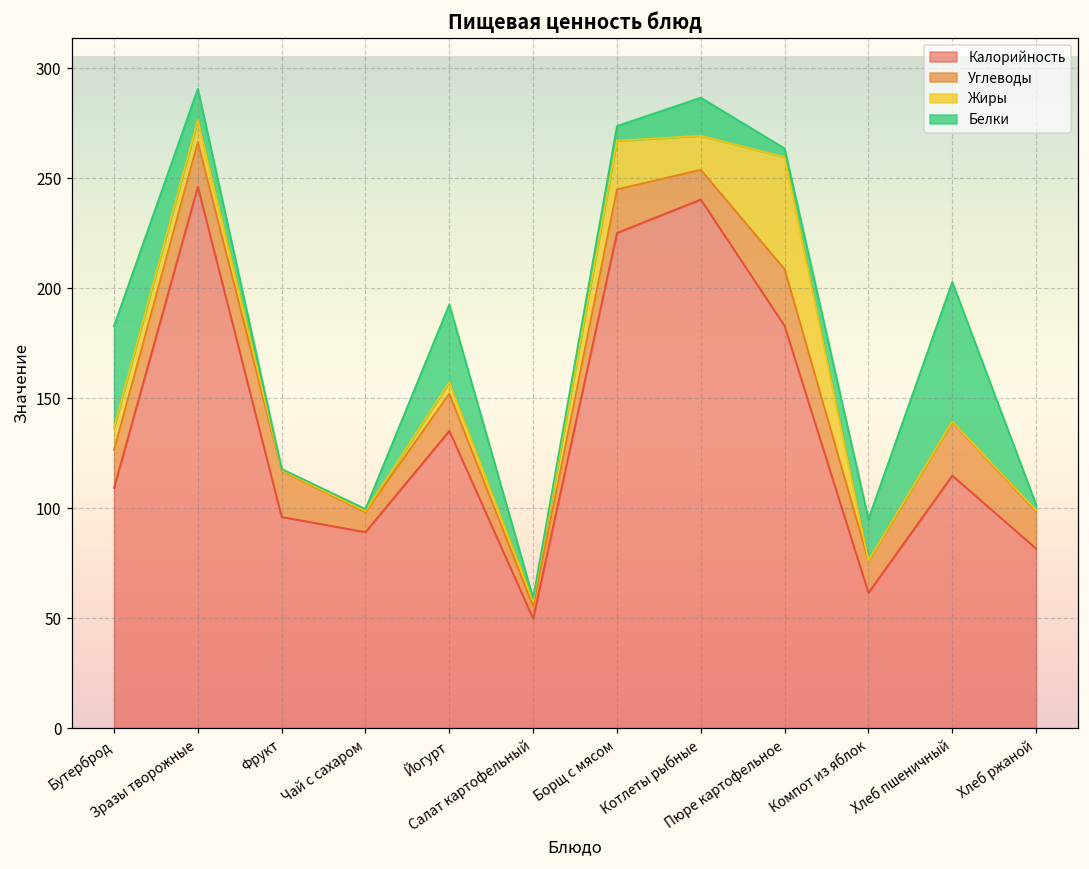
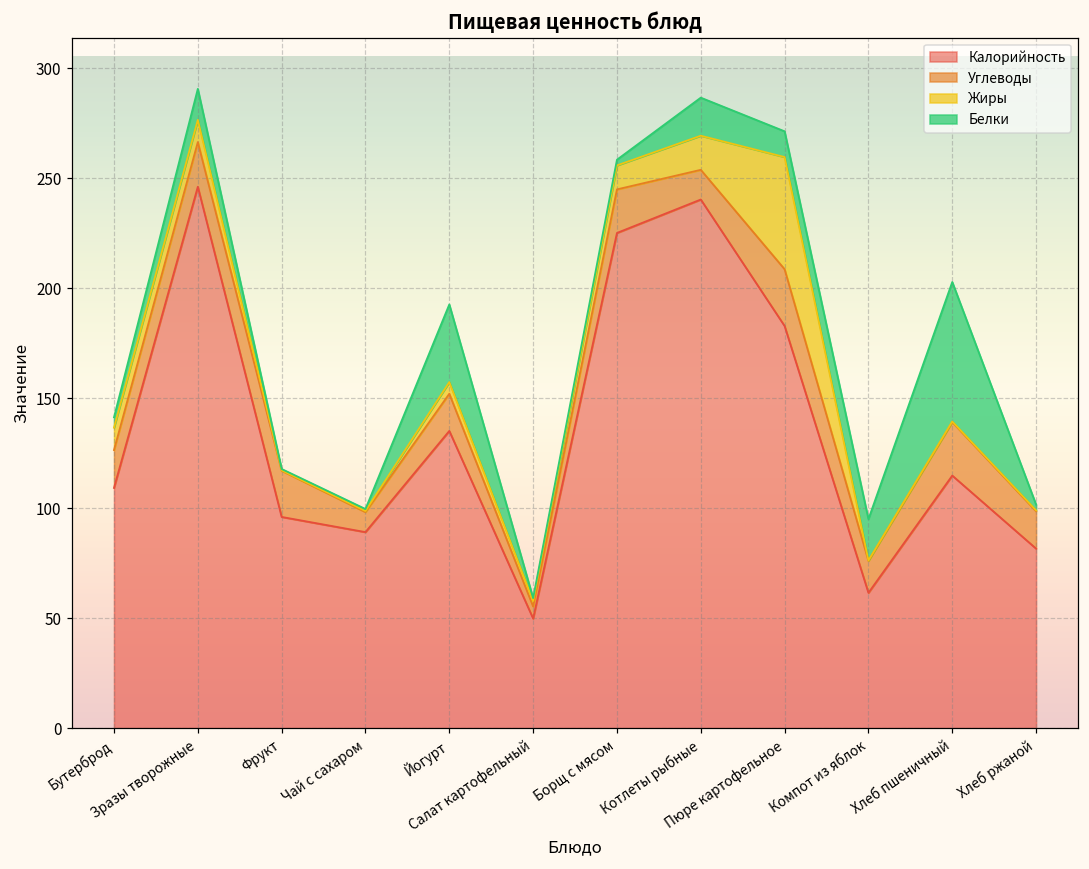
Белки, Бутерброд: 46 -> 5
Жиры, Борщ с мясом: 22 -> 11
Белки, Борщ с мясом: 7 -> 3
Белки, Пюре картофельное: 4 -> 12
